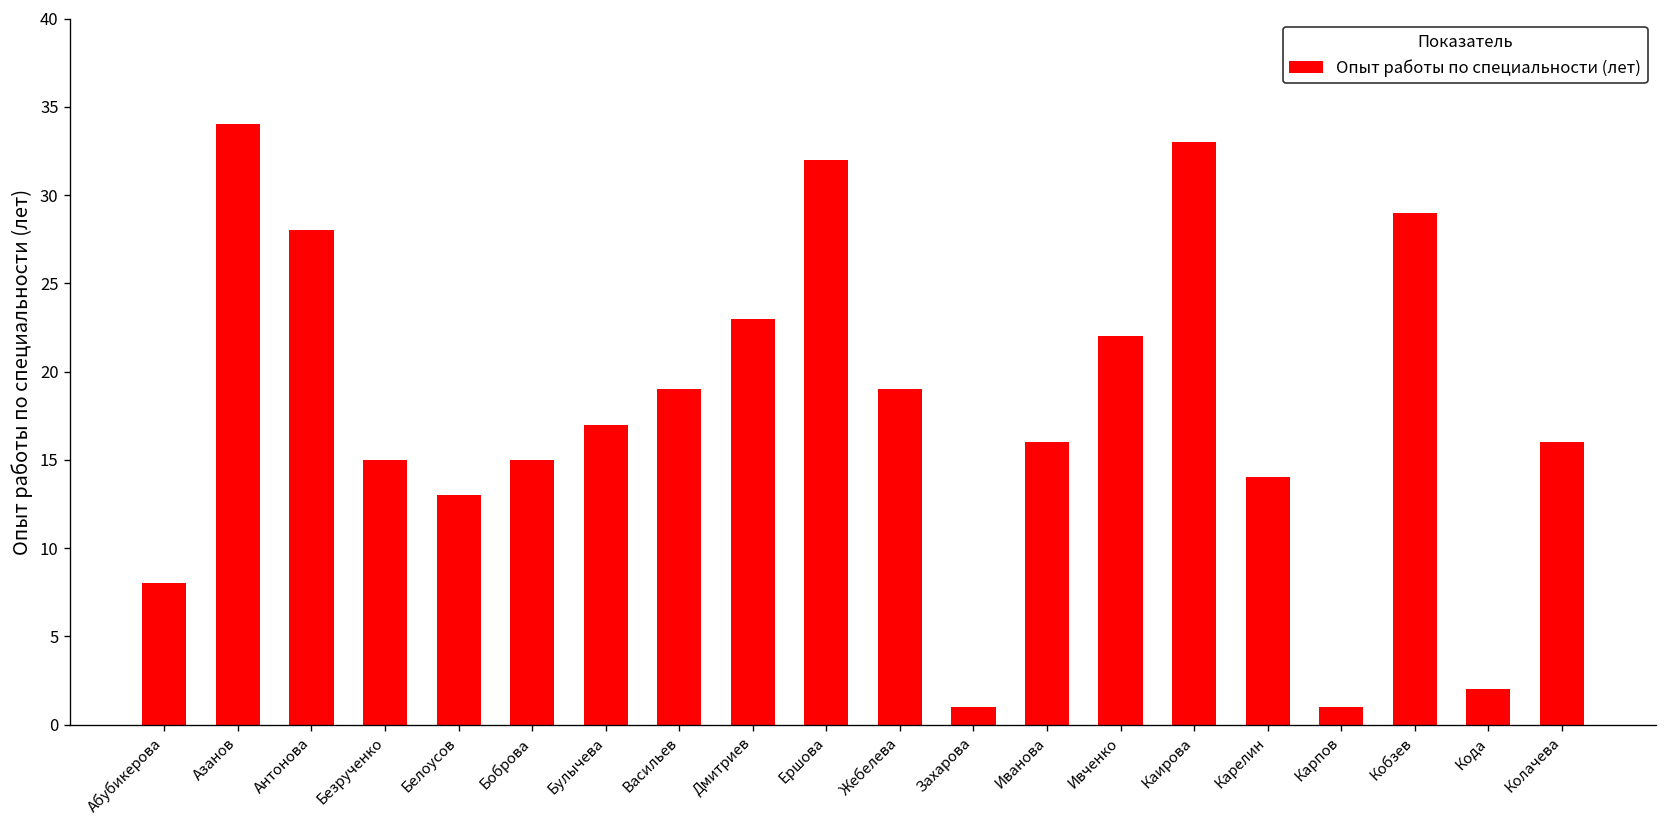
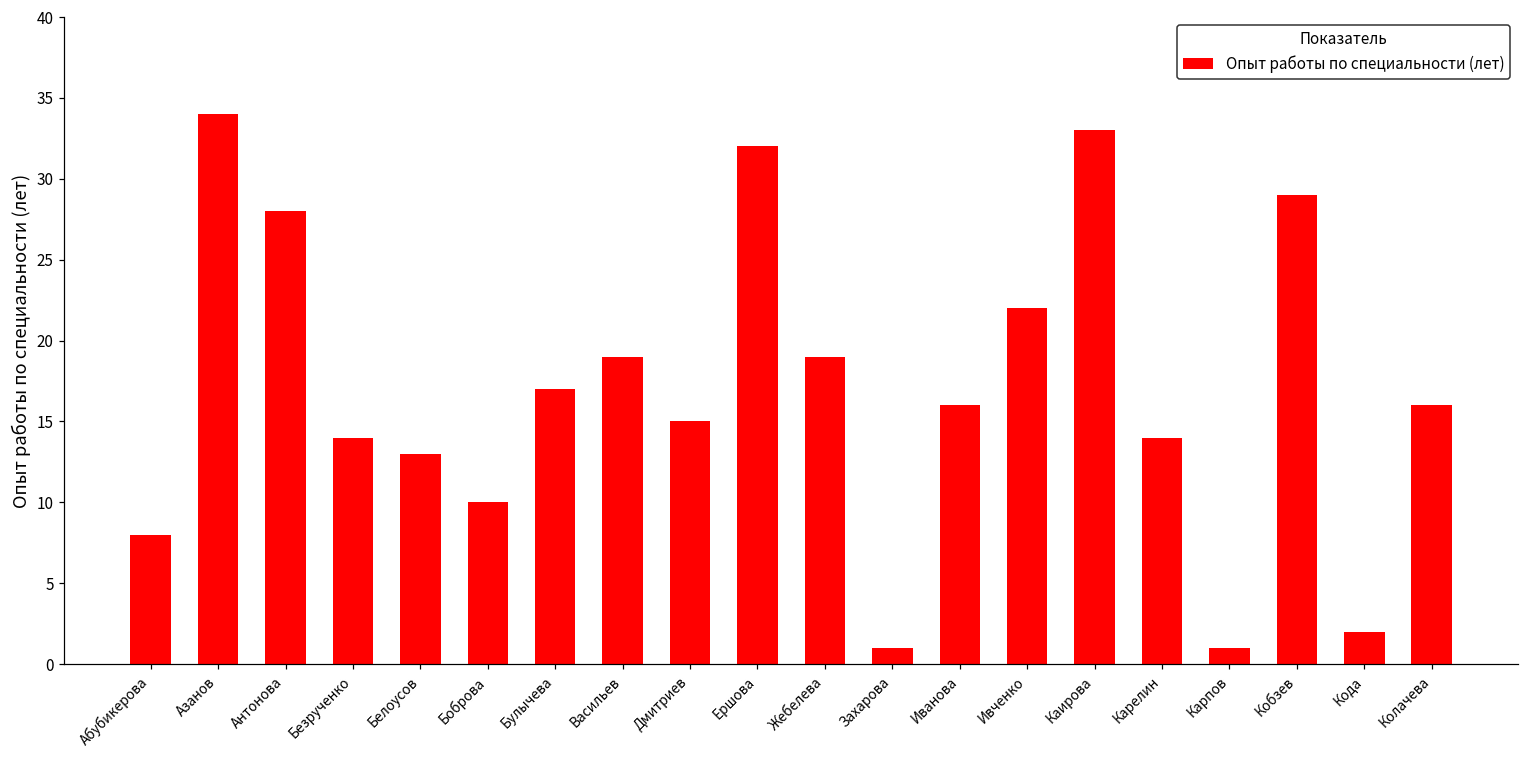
Безрученко: 15 -> 14
Боброва: 15 -> 10
Дмитриев: 23 -> 15
